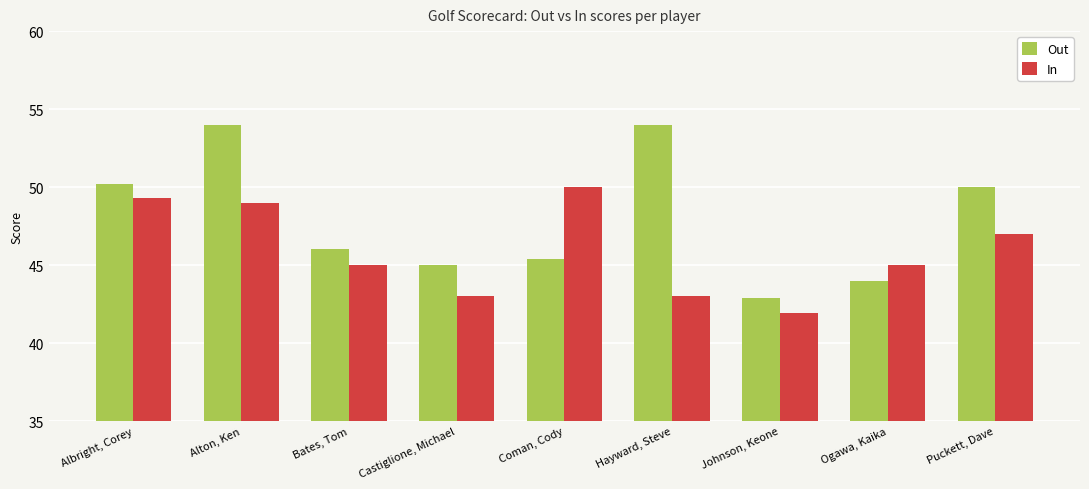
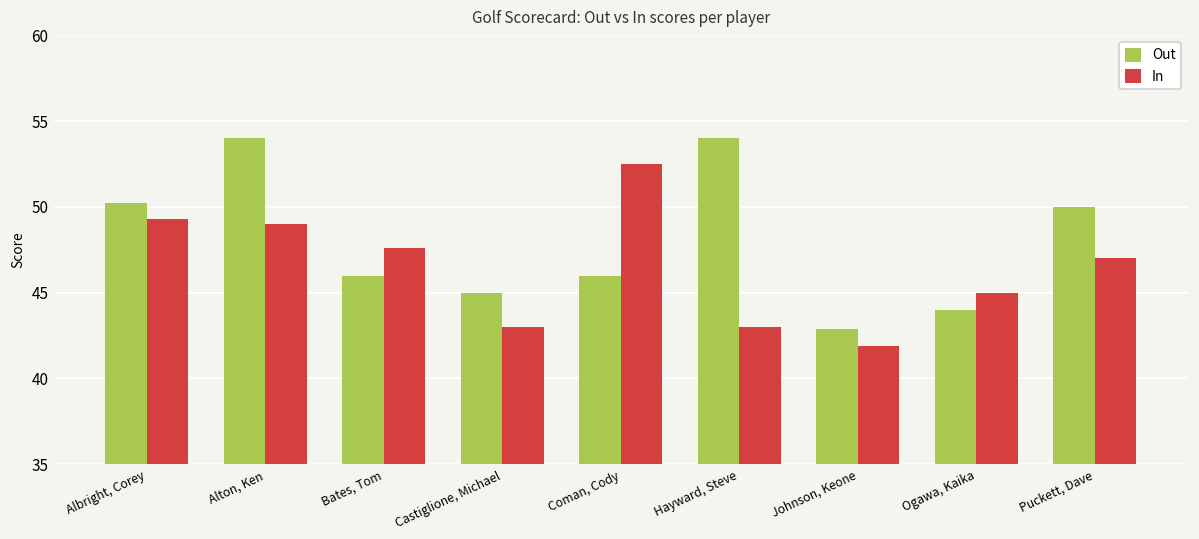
In, Bates, Tom: 45.0 -> 47.6
Out, Coman, Cody: 45.4 -> 46.0
In, Coman, Cody: 50.0 -> 52.5
